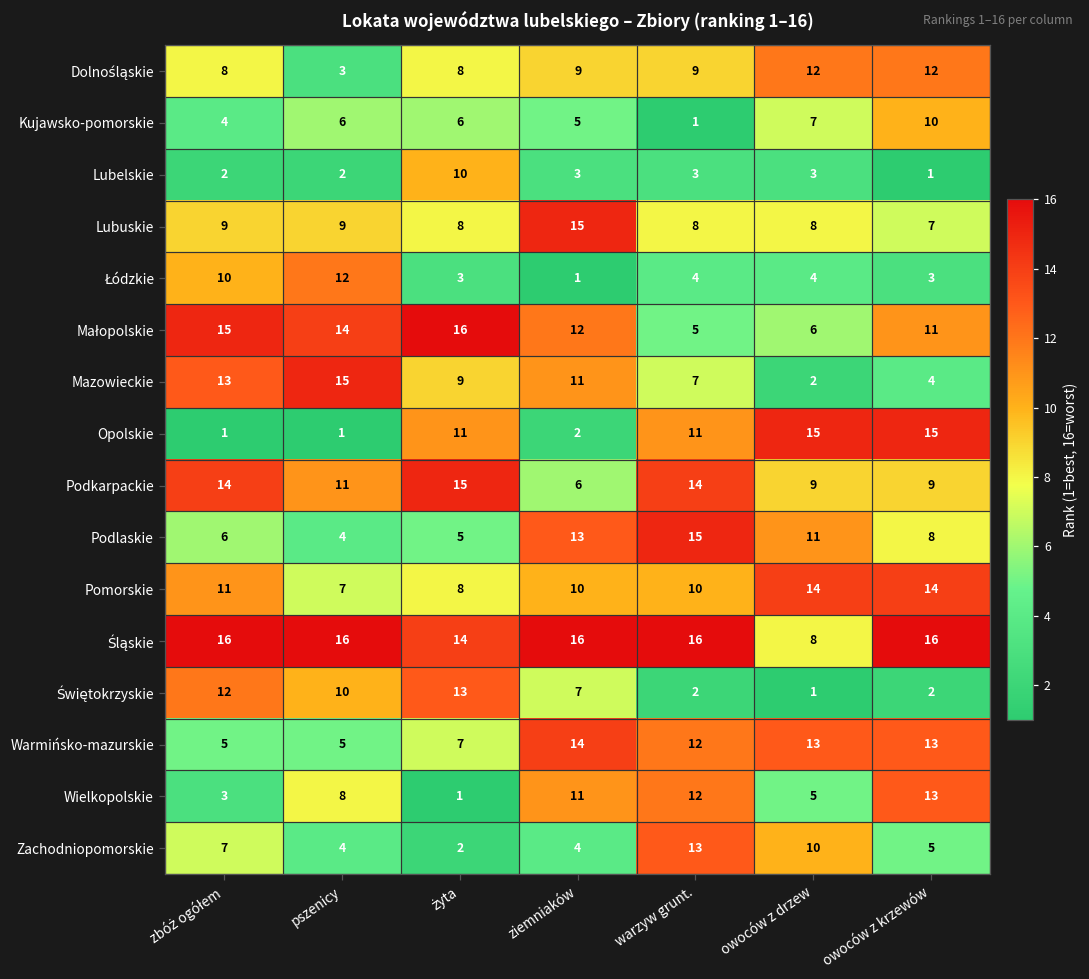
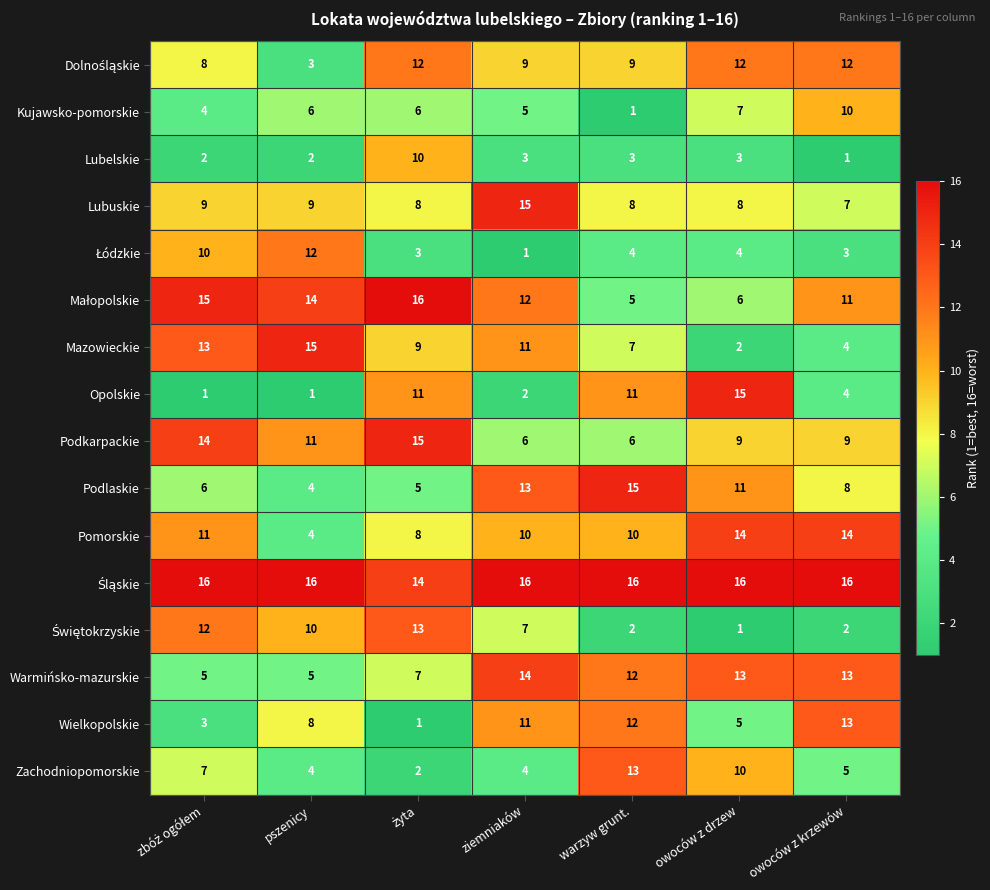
Dolnośląskie, żyta: 8 -> 12
Opolskie, owoców z krzewów: 15 -> 4
Podkarpackie, warzyw grunt.: 14 -> 6
Pomorskie, pszenicy: 7 -> 4
Śląskie, owoców z drzew: 8 -> 16
